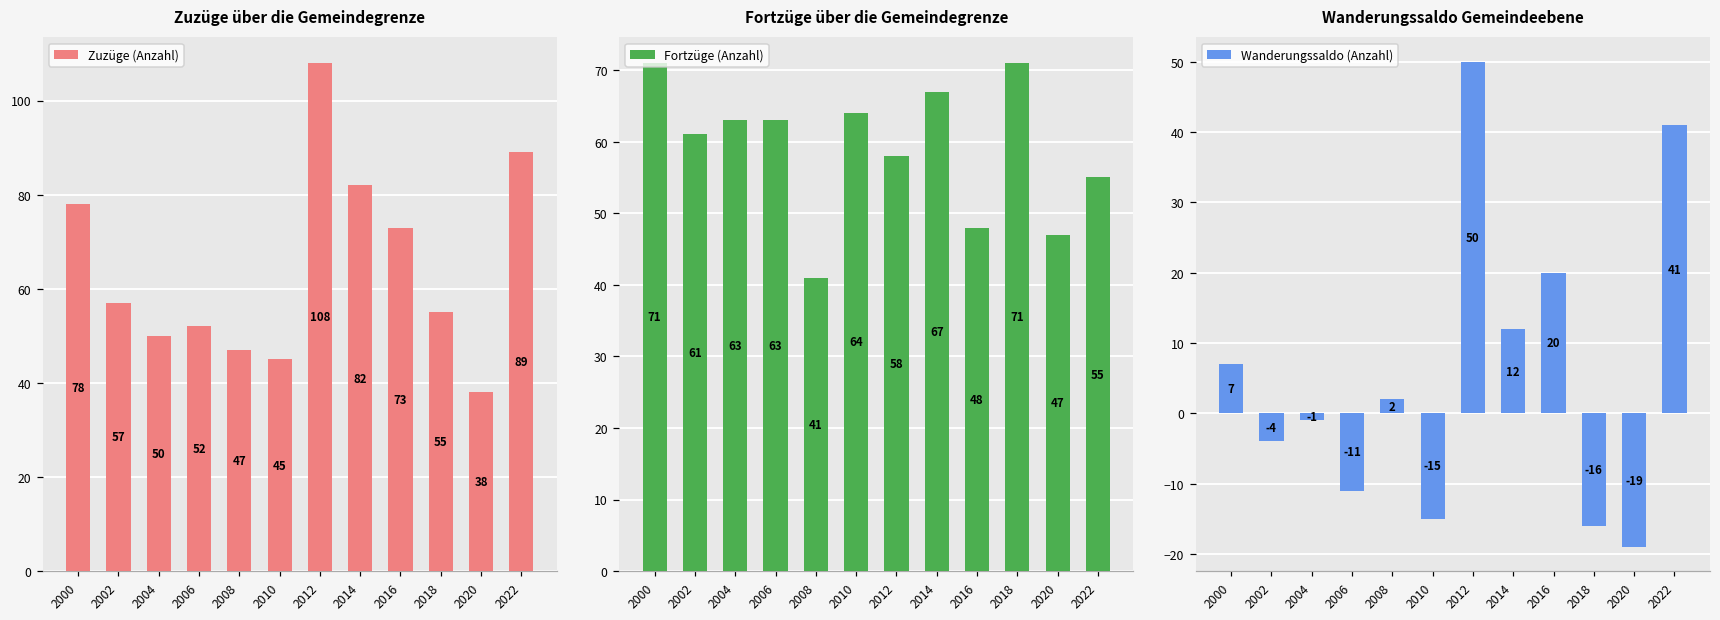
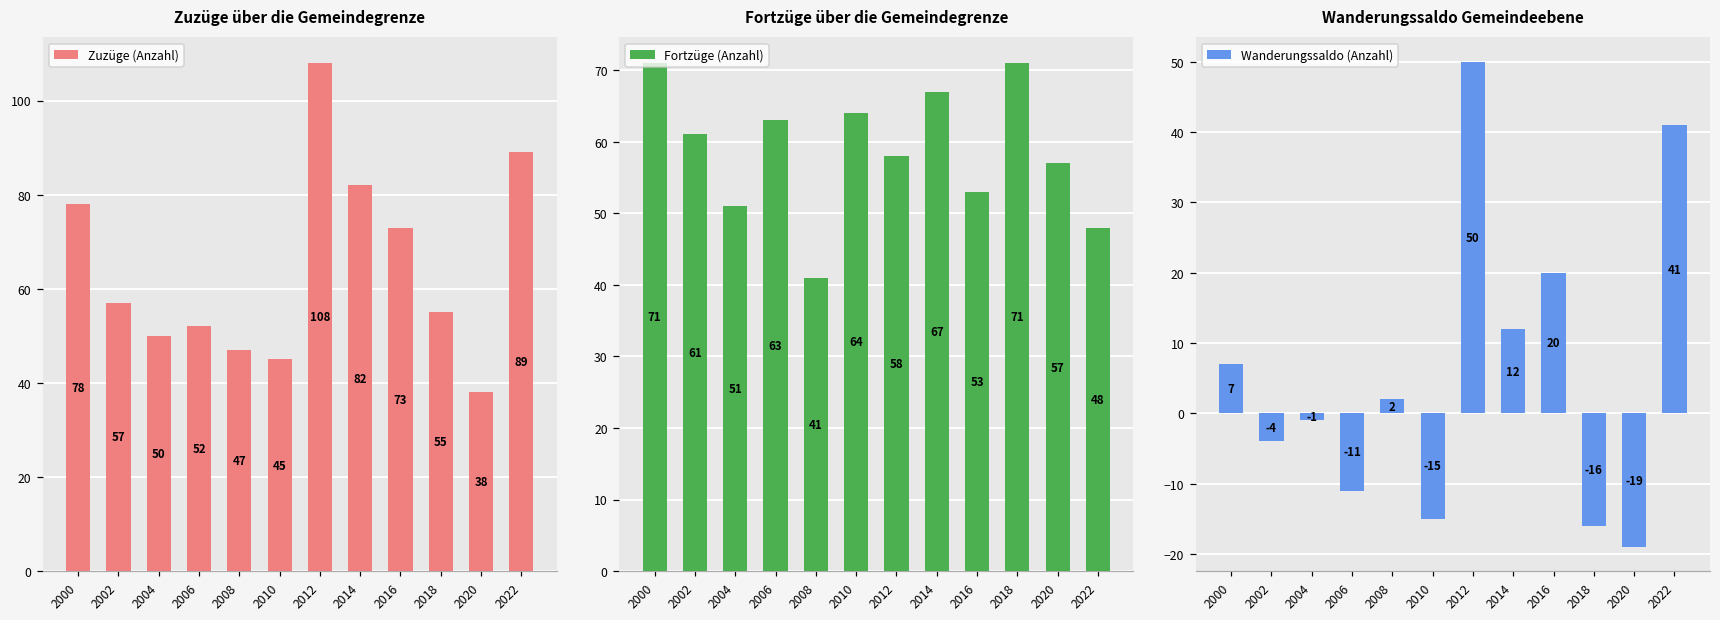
Fortzüge über die Gemeindegrenze, 2004: 63 -> 51
Fortzüge über die Gemeindegrenze, 2016: 48 -> 53
Fortzüge über die Gemeindegrenze, 2020: 47 -> 57
Fortzüge über die Gemeindegrenze, 2022: 55 -> 48
